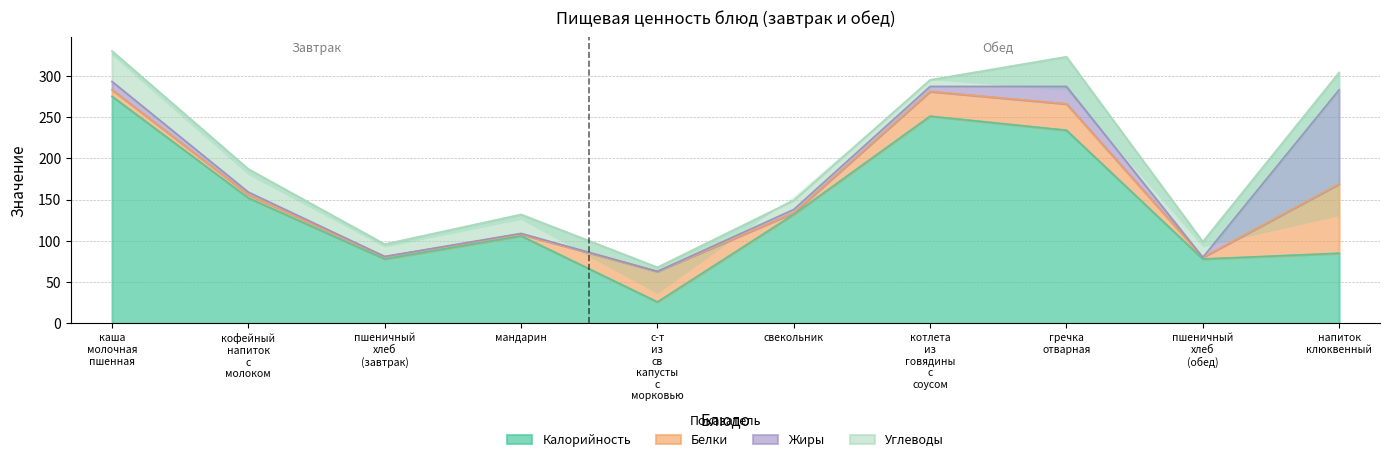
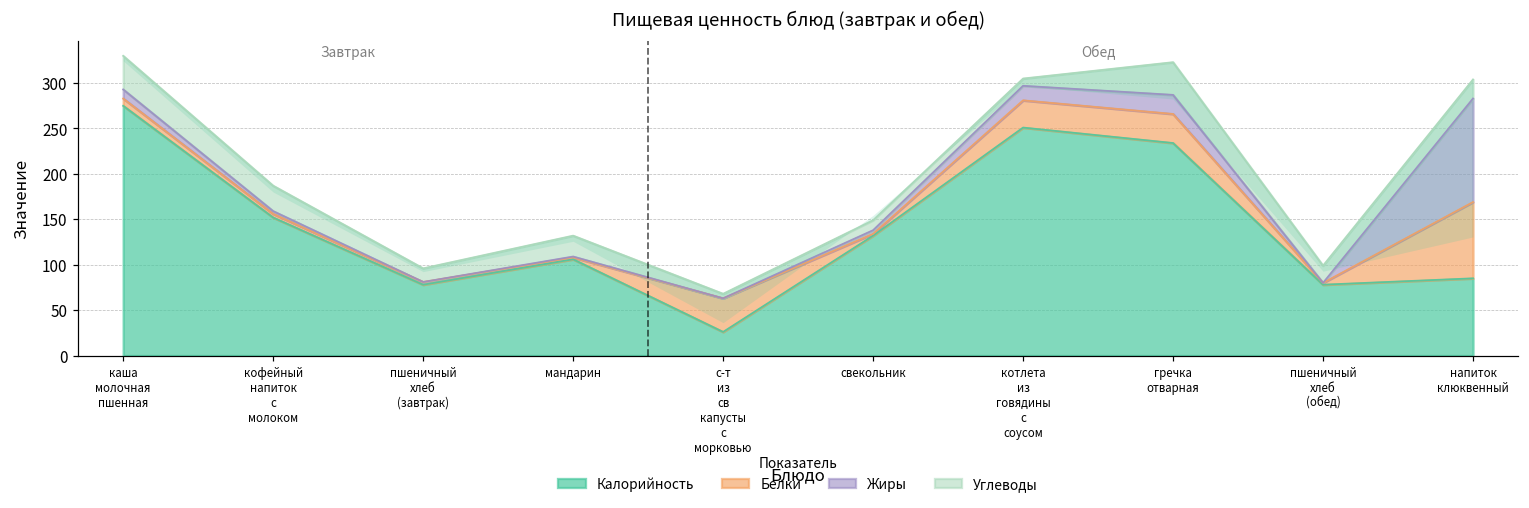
Жиры, котлета из говядины с соусом: 10 -> 20
